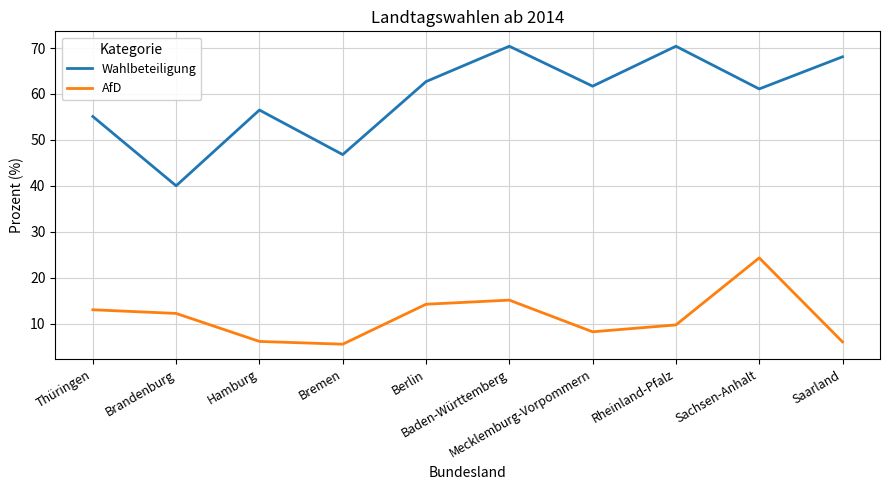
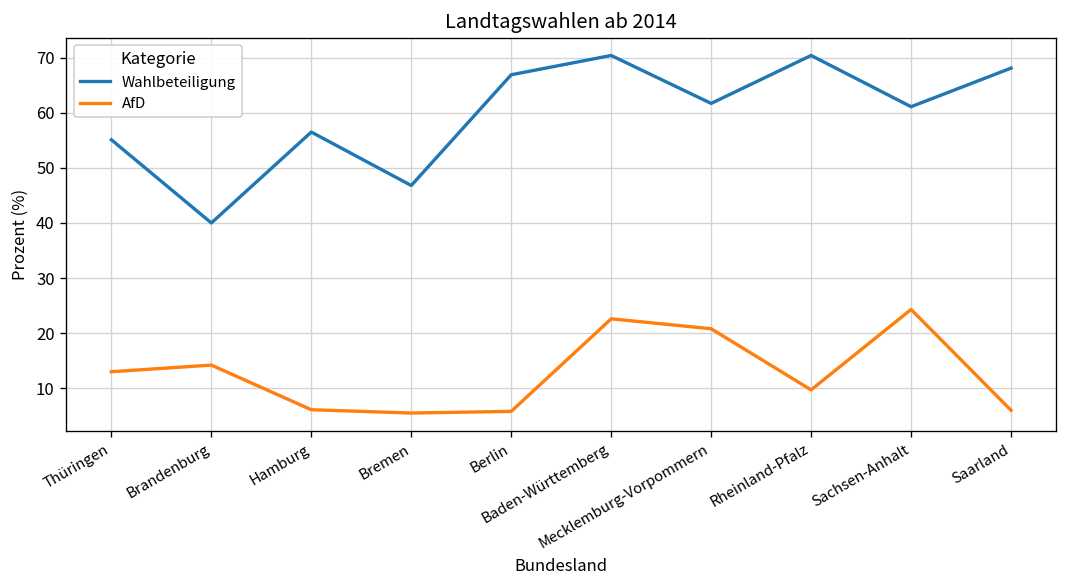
AfD, Brandenburg: 12 -> 14
Wahlbeteiligung, Berlin: 63 -> 67
AfD, Berlin: 14 -> 6
AfD, Baden-Württemberg: 15 -> 23
AfD, Mecklemburg-Vorpommern: 8 -> 21
